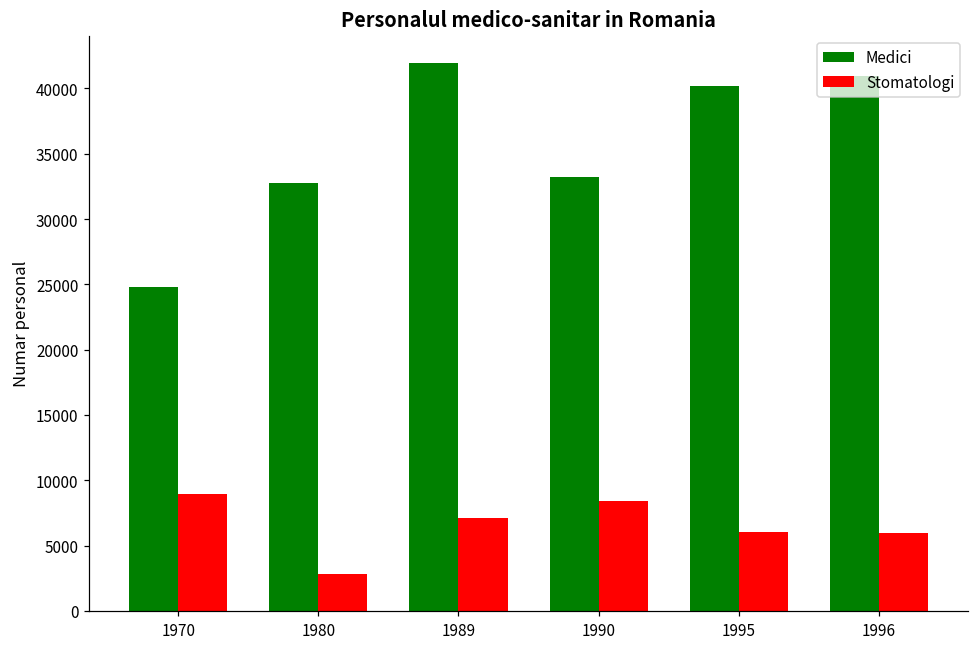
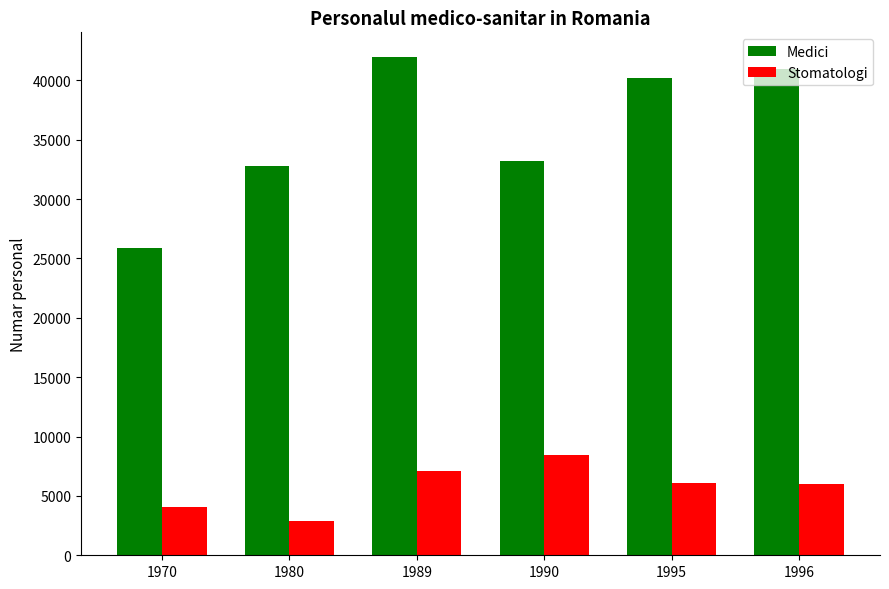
Medici, 1970: 24800 -> 25900
Stomatologi, 1970: 8900 -> 4100
